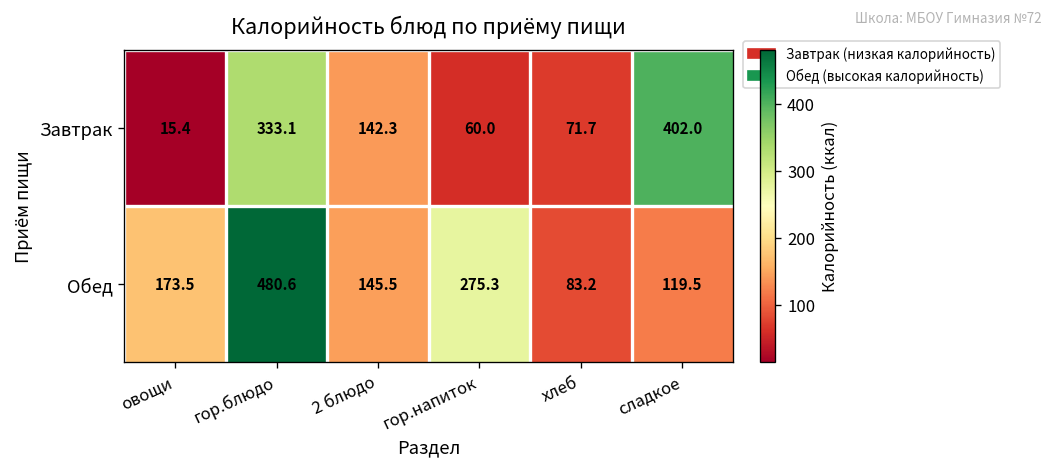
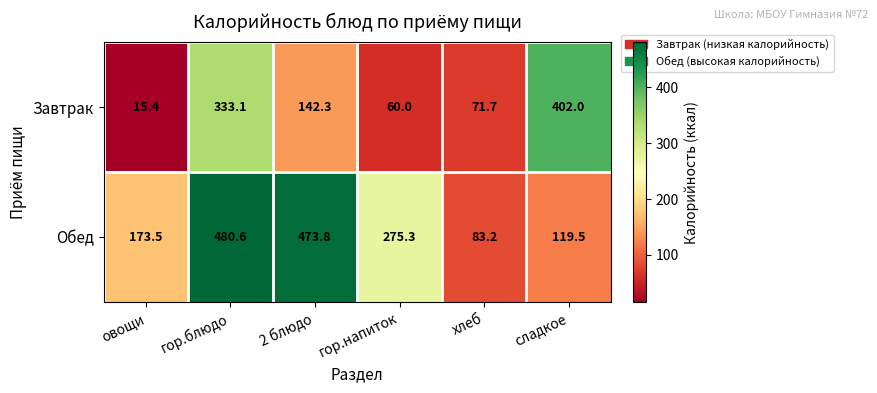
Обед, 2 блюдо: 145.5 -> 473.8
